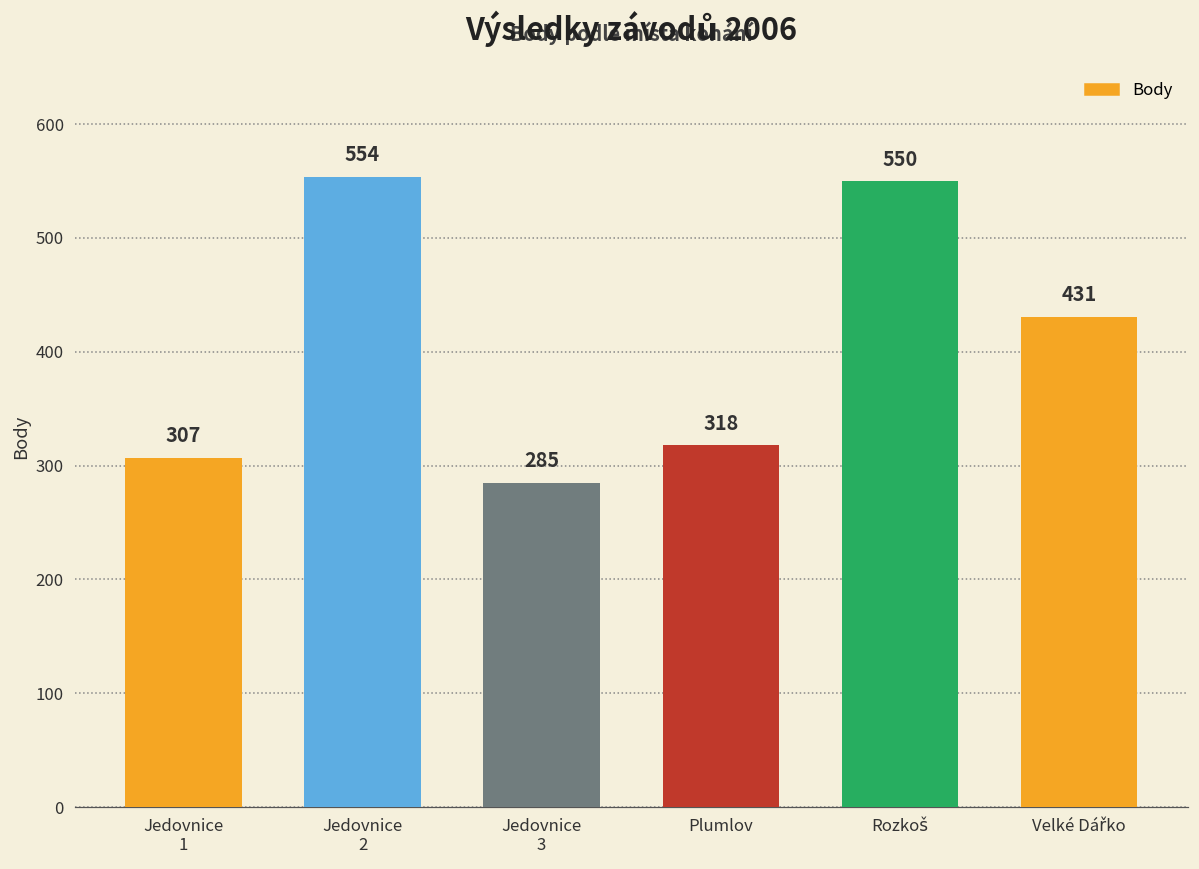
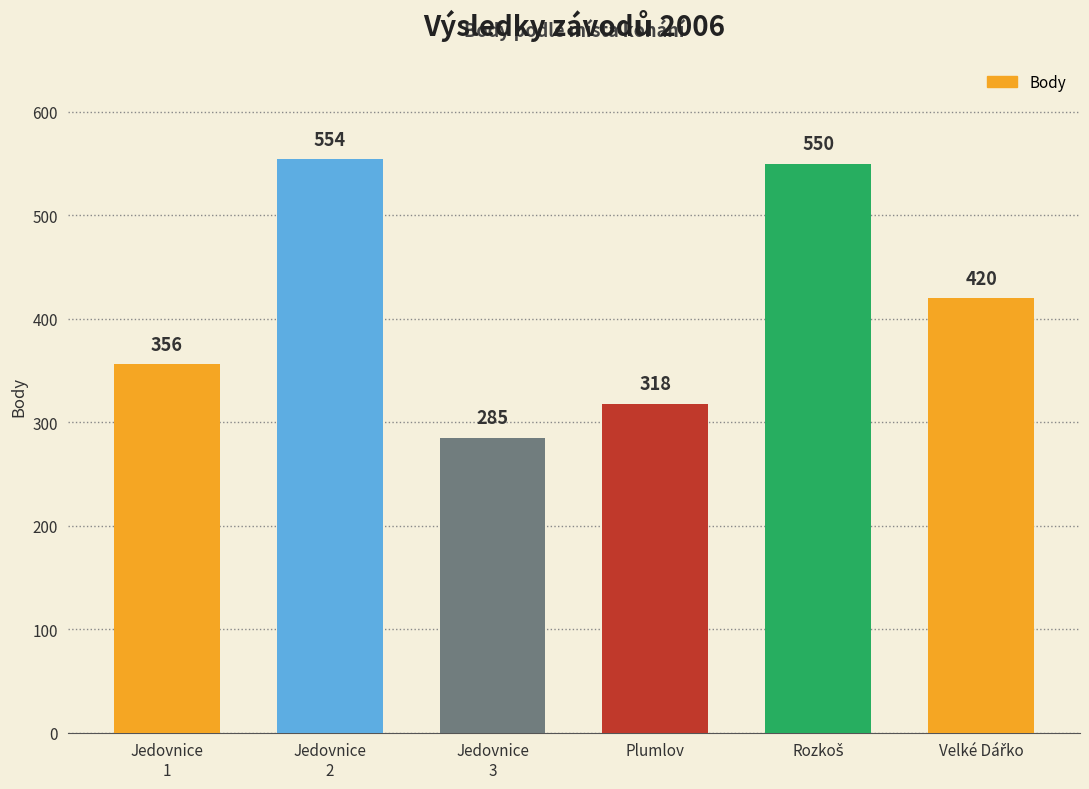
Jedovnice 1: 307 -> 356
Velké Dářko: 431 -> 420
